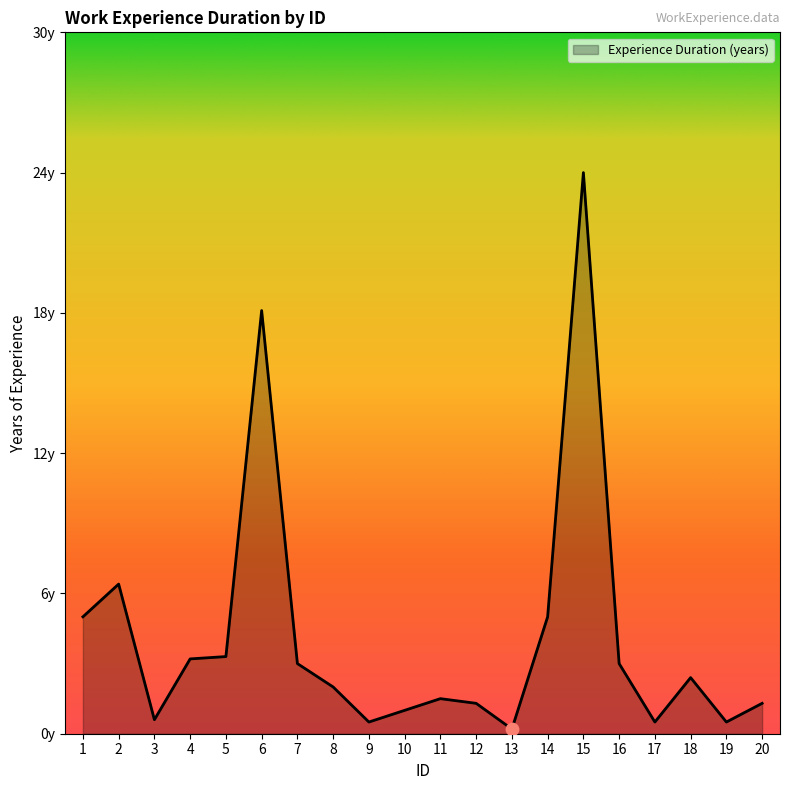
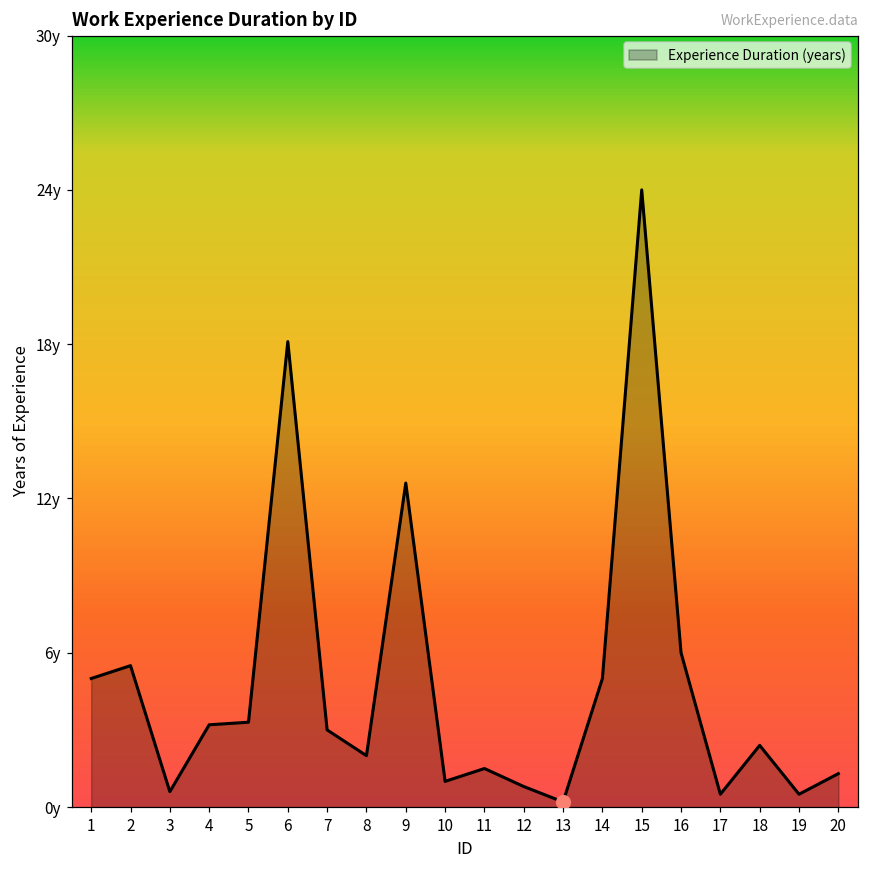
Experience Duration (years), 2: 6.4y -> 5.5y
Experience Duration (years), 9: 0.5y -> 12.6y
Experience Duration (years), 12: 1.3y -> 0.8y
Experience Duration (years), 16: 3y -> 6y
